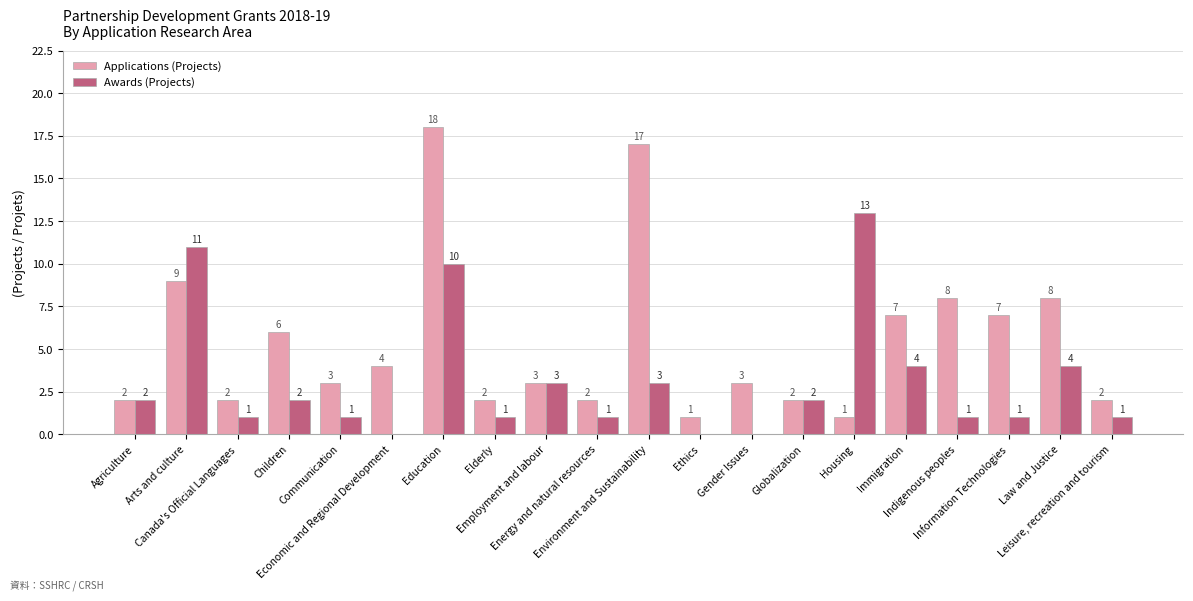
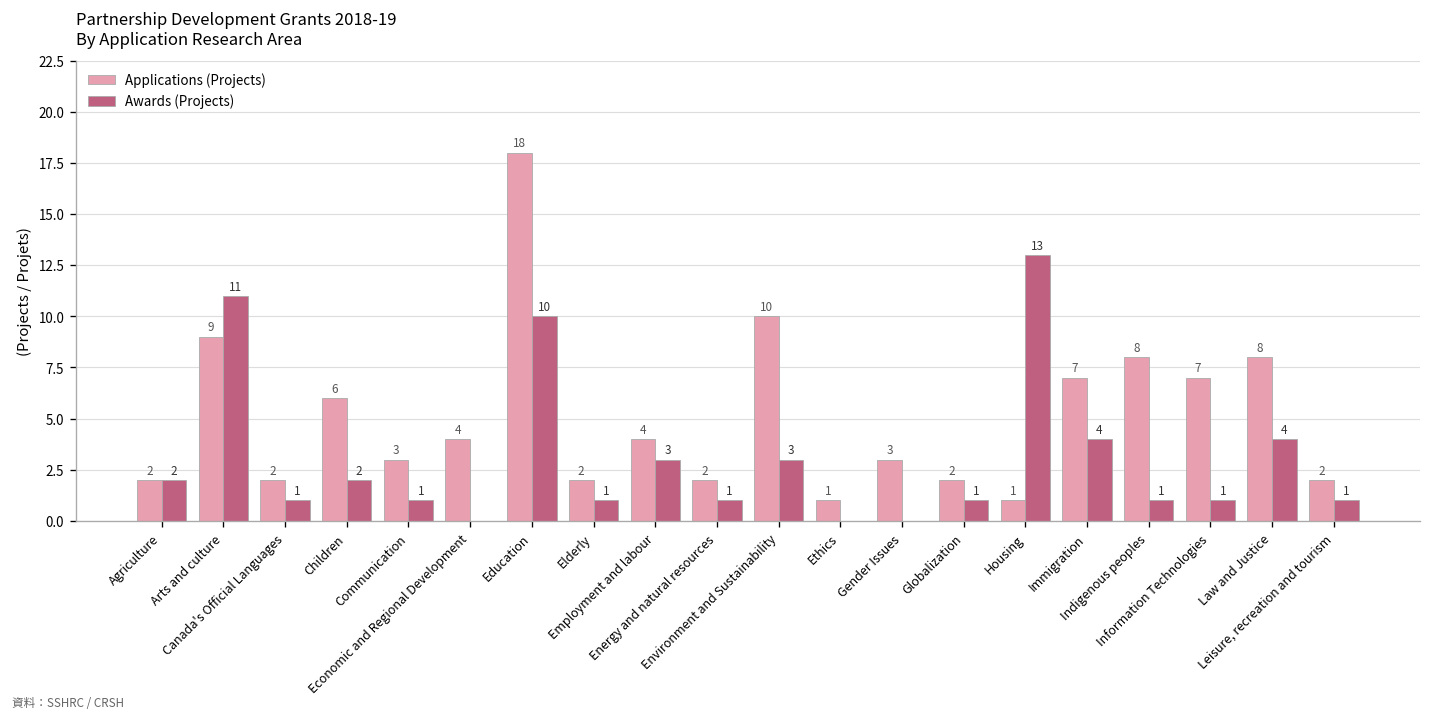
Applications (Projects), Employment and labour: 3 -> 4
Applications (Projects), Environment and Sustainability: 17 -> 10
Awards (Projects), Globalization: 2 -> 1
